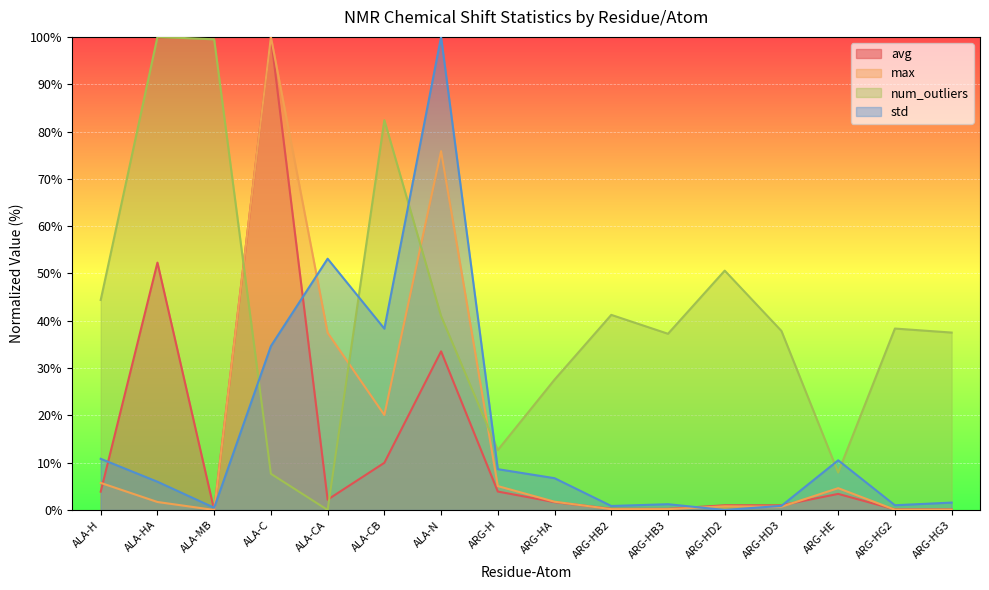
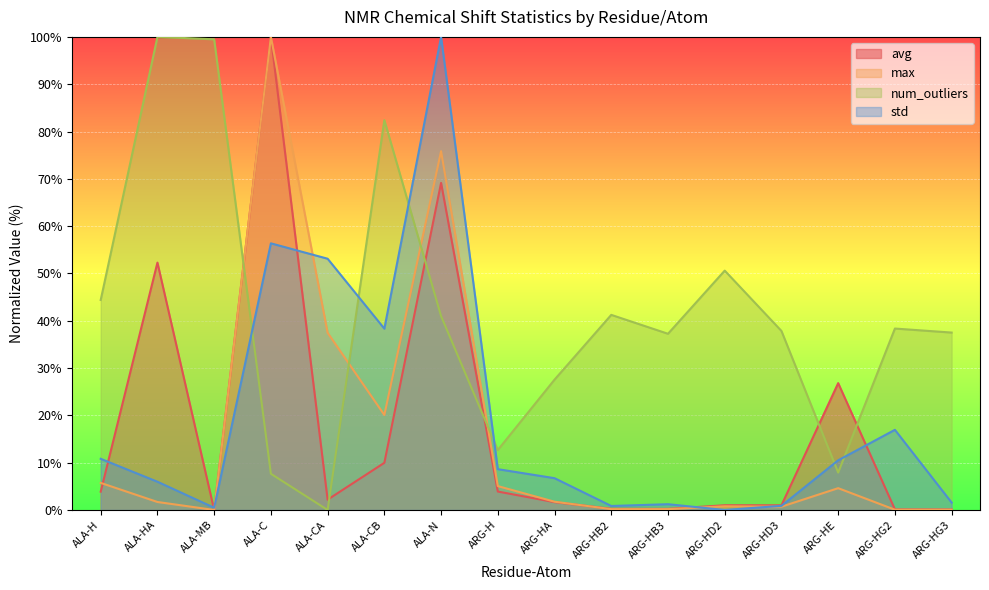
std, ALA-C: 35% -> 56%
avg, ALA-N: 34% -> 69%
avg, ARG-HE: 3% -> 27%
std, ARG-HG2: 1% -> 17%
